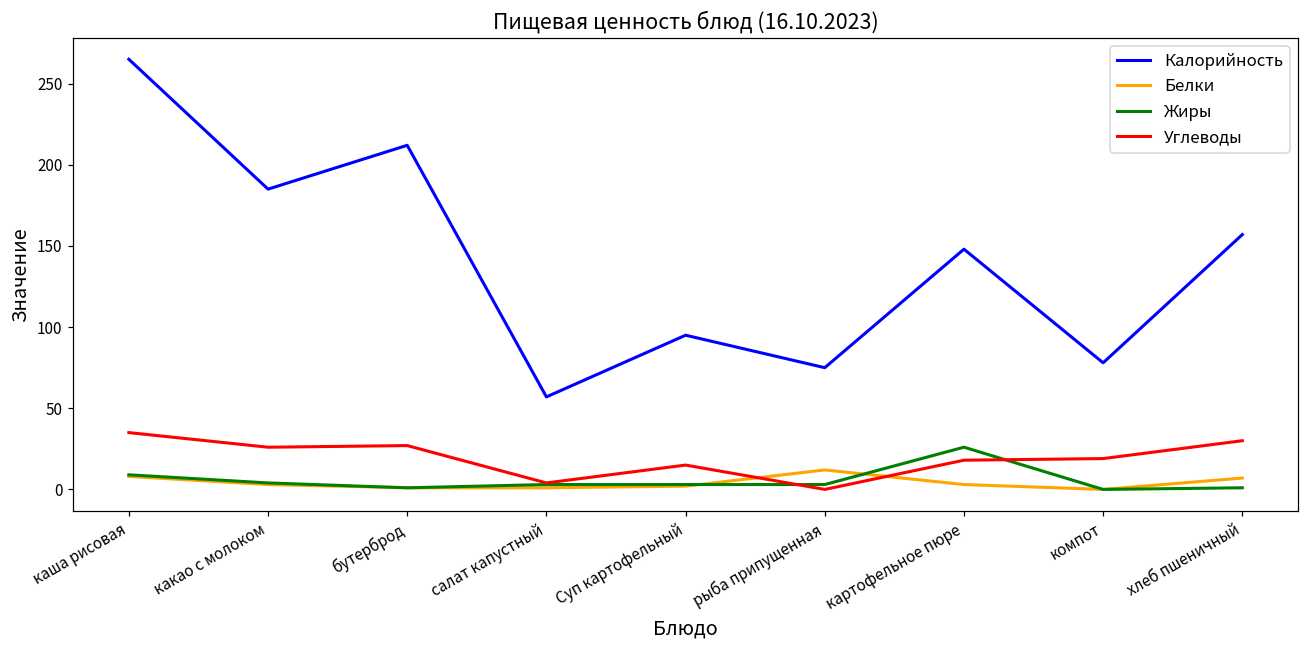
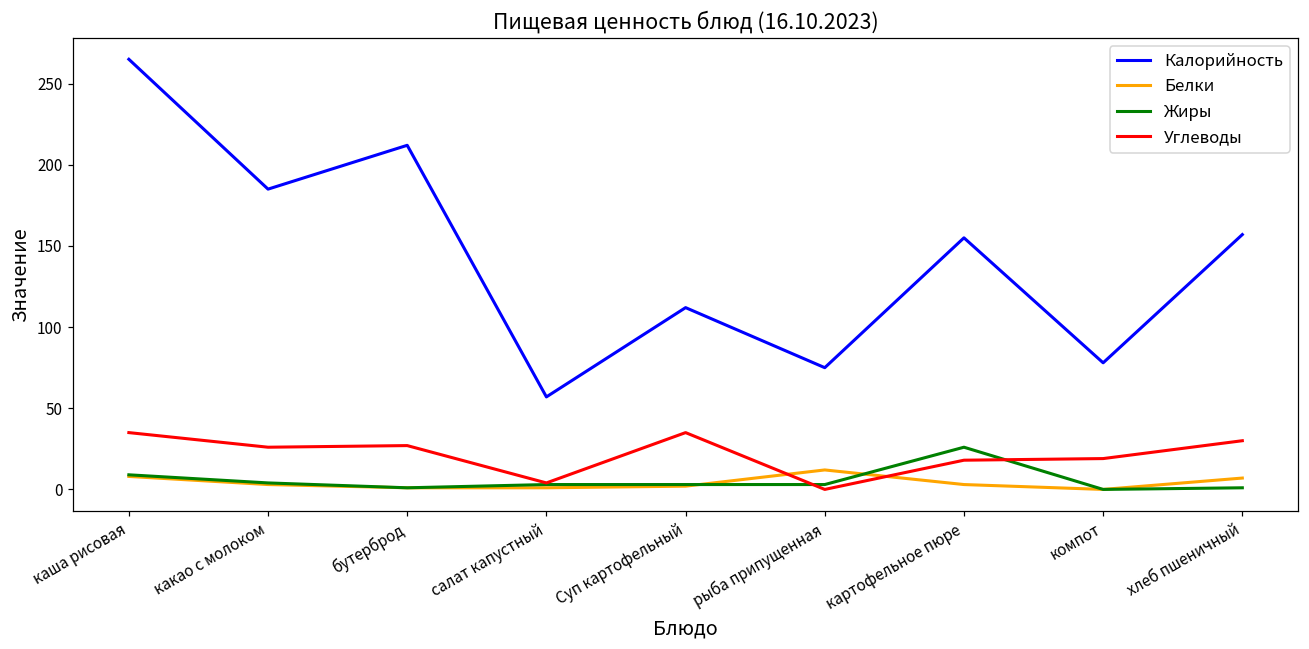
Калорийность, Суп картофельный: 95 -> 112
Углеводы, Суп картофельный: 15 -> 35
Калорийность, картофельное пюре: 148 -> 155
